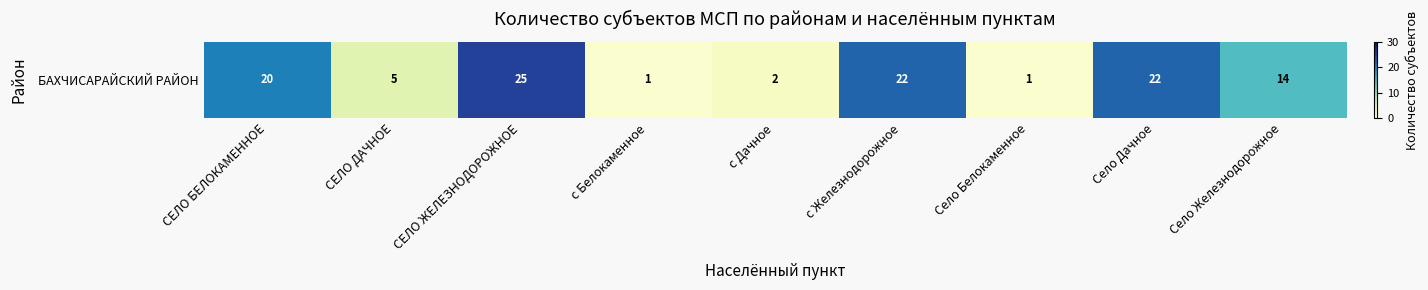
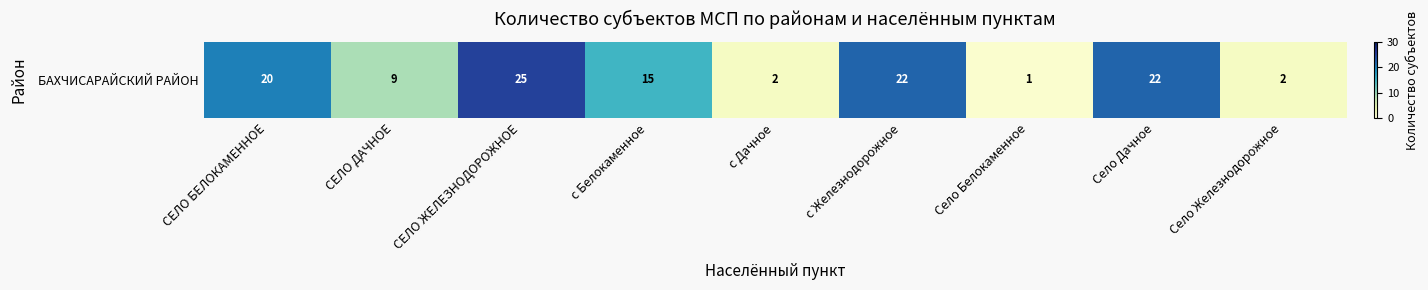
БАХЧИСАРАЙСКИЙ РАЙОН, СЕЛО ДАЧНОЕ: 5 -> 9
БАХЧИСАРАЙСКИЙ РАЙОН, с Белокаменное: 1 -> 15
БАХЧИСАРАЙСКИЙ РАЙОН, Село Железнодорожное: 14 -> 2
